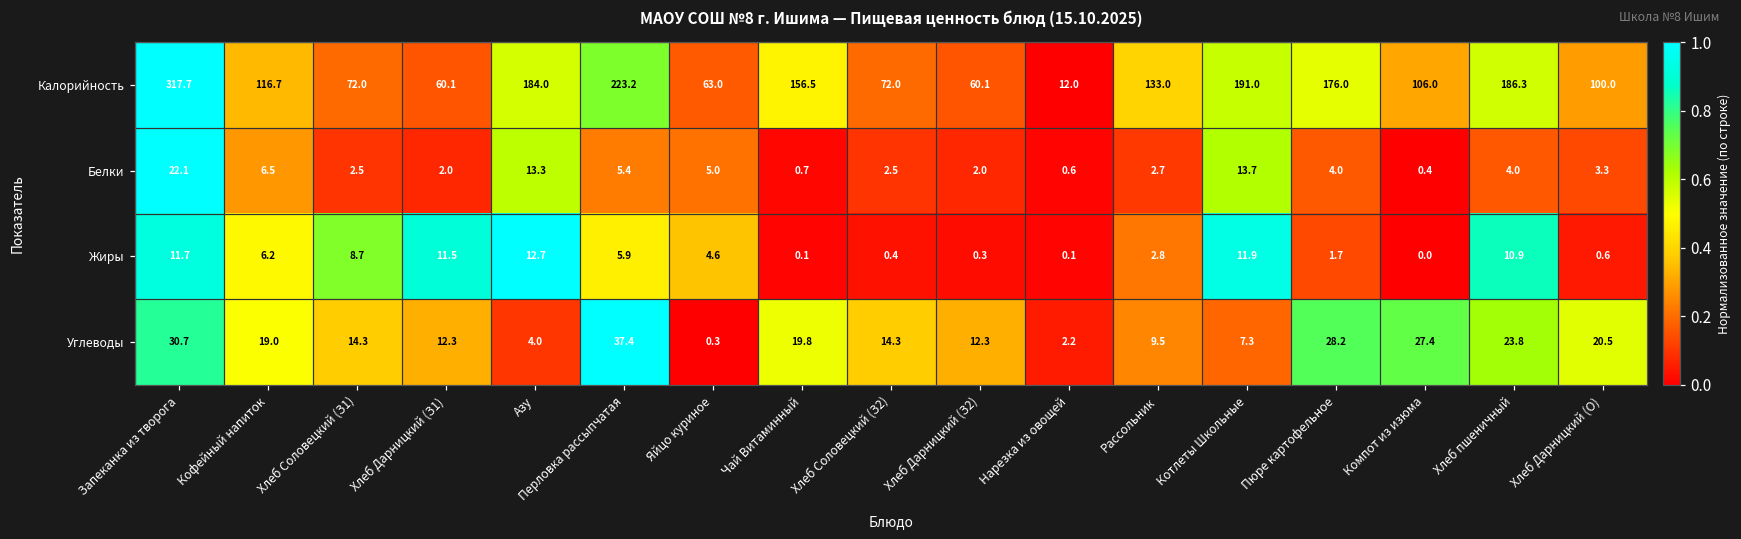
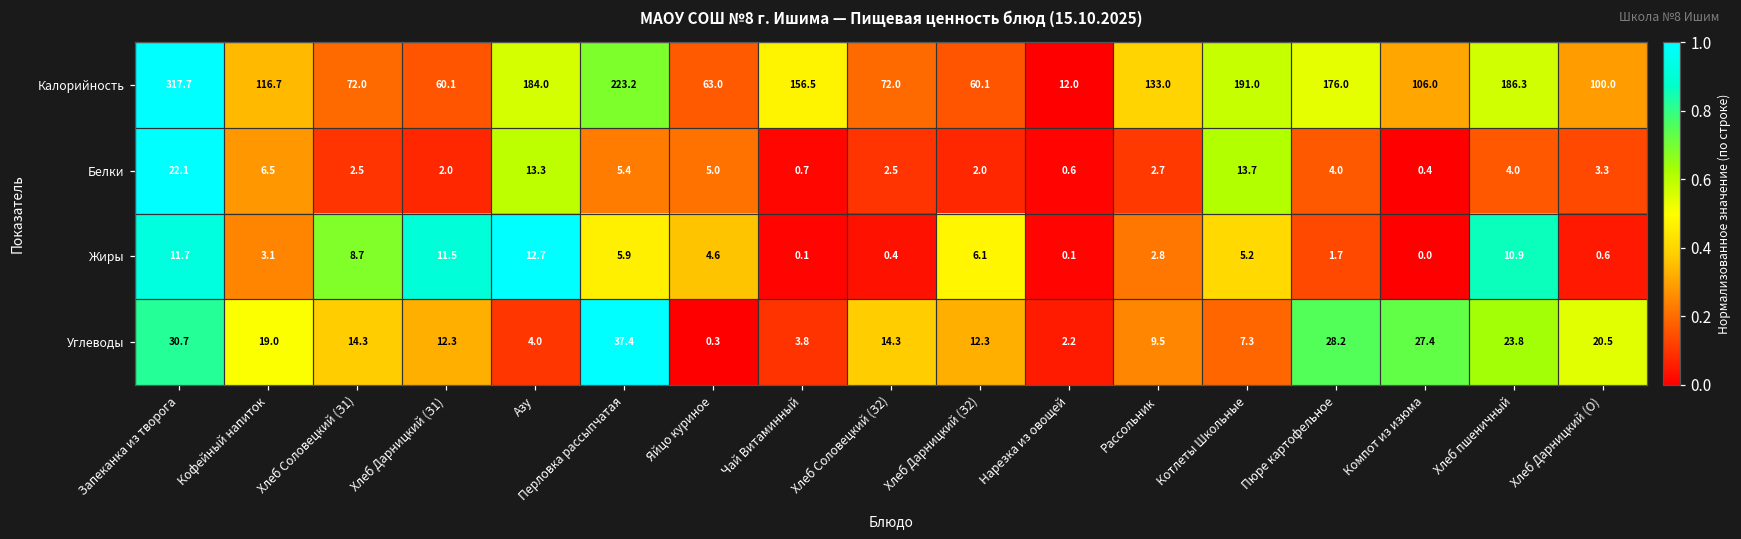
Жиры, Кофейный напиток: 6.2 -> 3.1
Жиры, Хлеб Дарницкий (З2): 0.3 -> 6.1
Жиры, Котлеты Школьные: 11.9 -> 5.2
Углеводы, Чай Витаминный: 19.8 -> 3.8
